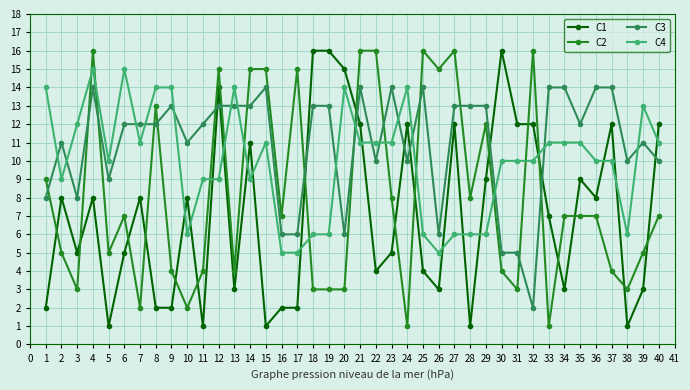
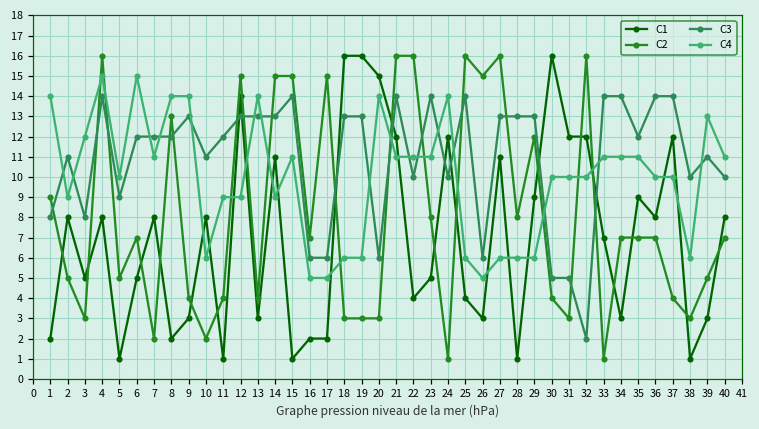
C1, 9: 2 -> 3
C1, 27: 12 -> 11
C1, 40: 12 -> 8
